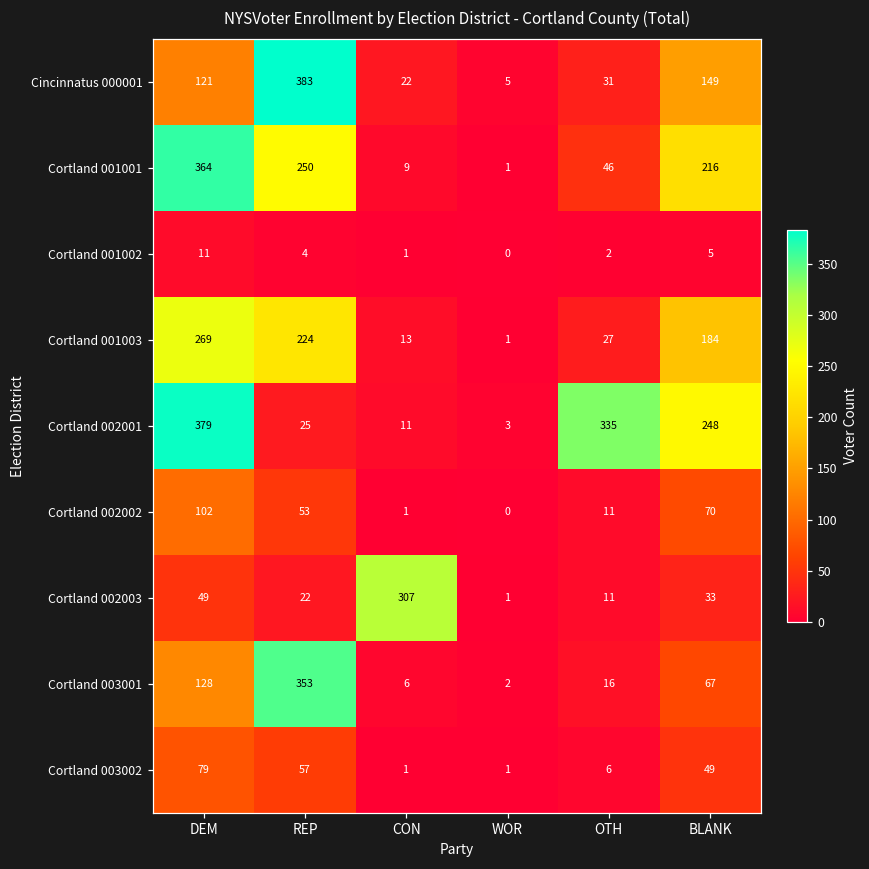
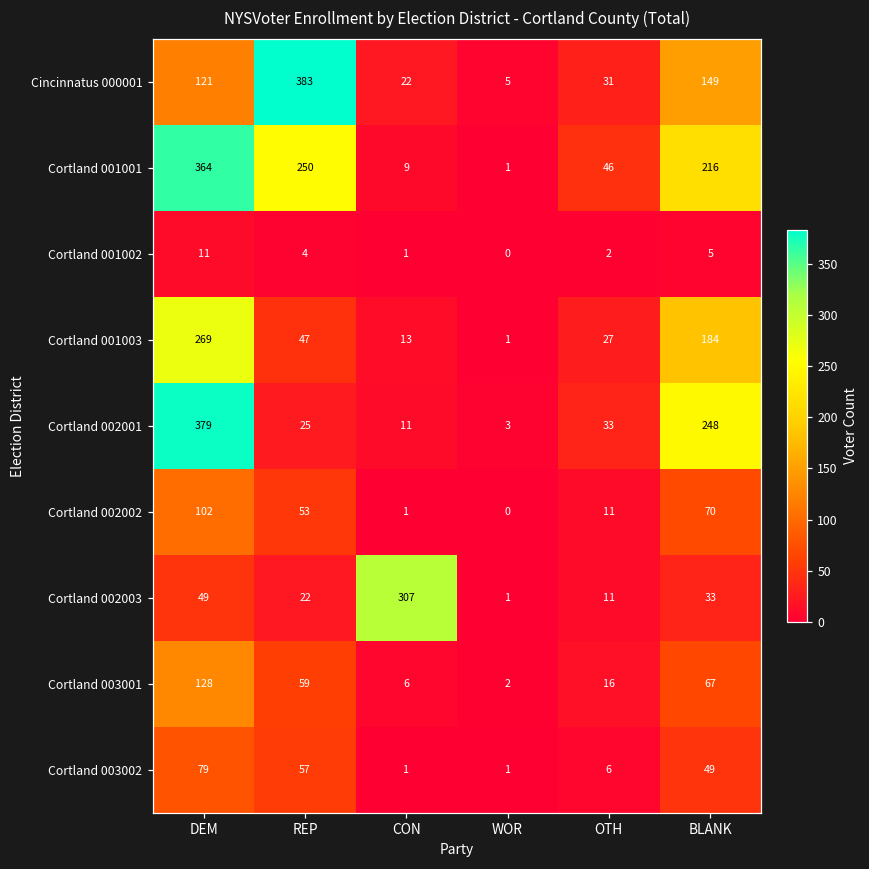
Cortland 001003, REP: 224 -> 47
Cortland 002001, OTH: 335 -> 33
Cortland 003001, REP: 353 -> 59
